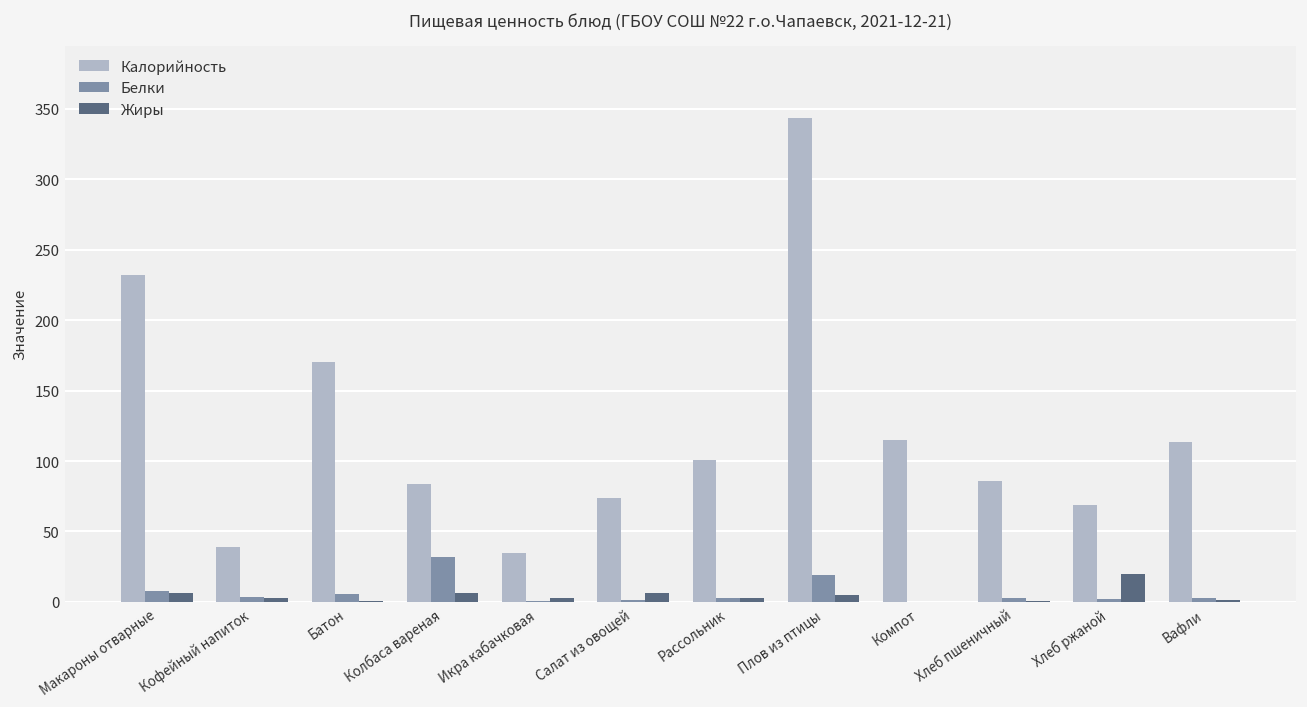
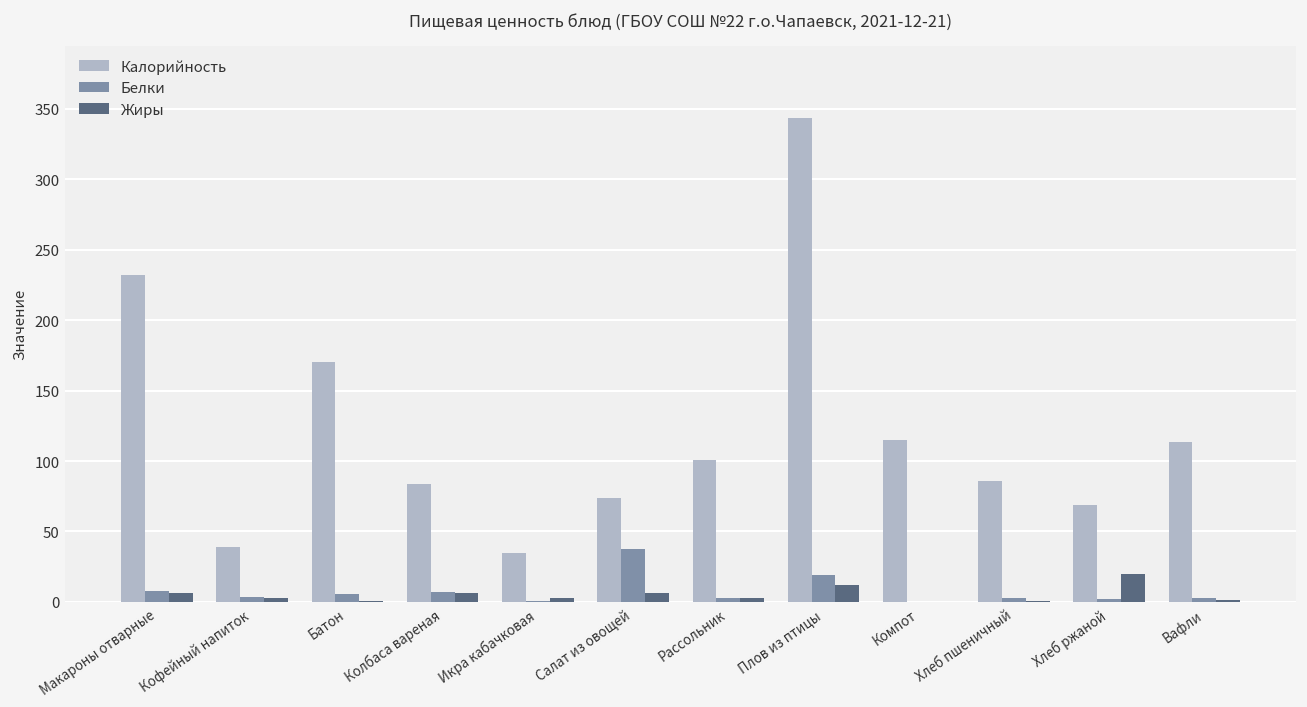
Белки, Колбаса вареная: 32 -> 7
Белки, Салат из овощей: 1 -> 37
Жиры, Плов из птицы: 5 -> 12
